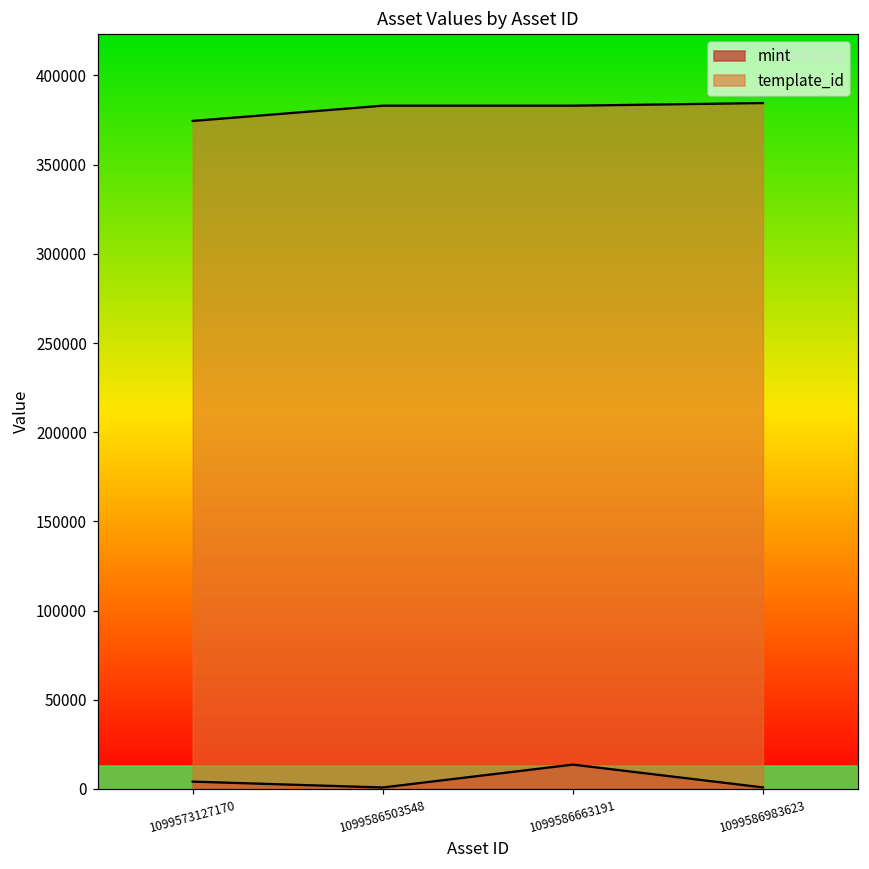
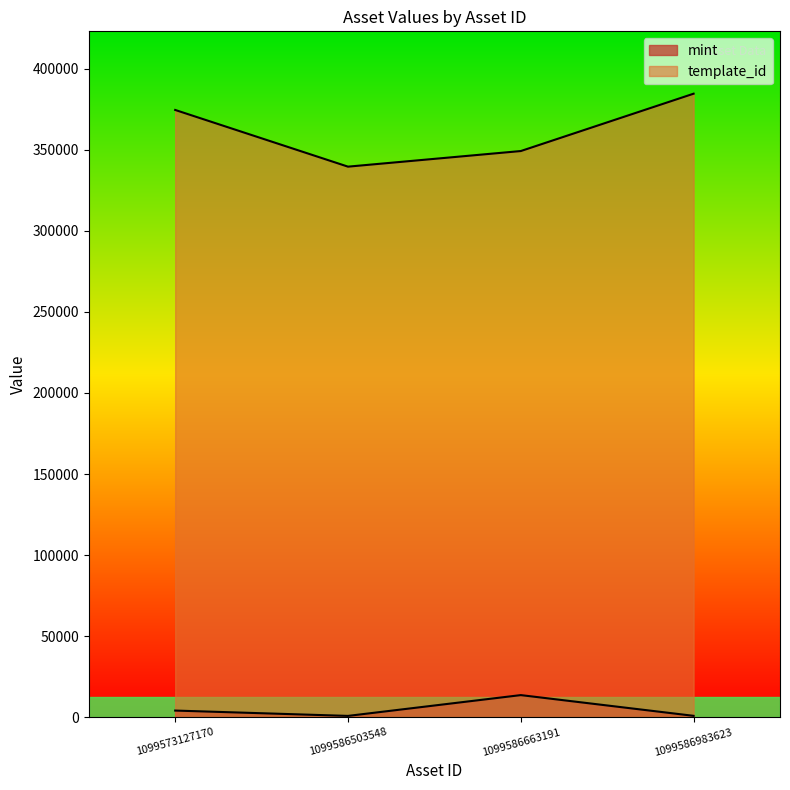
template_id, 1099586503548: 383000 -> 340000
template_id, 1099586663191: 383000 -> 349000
